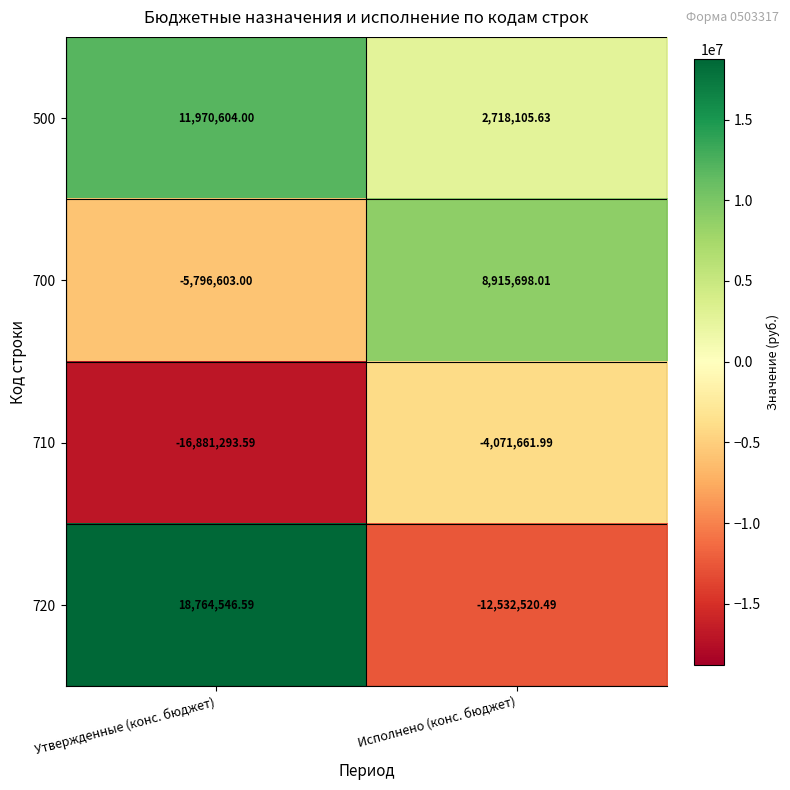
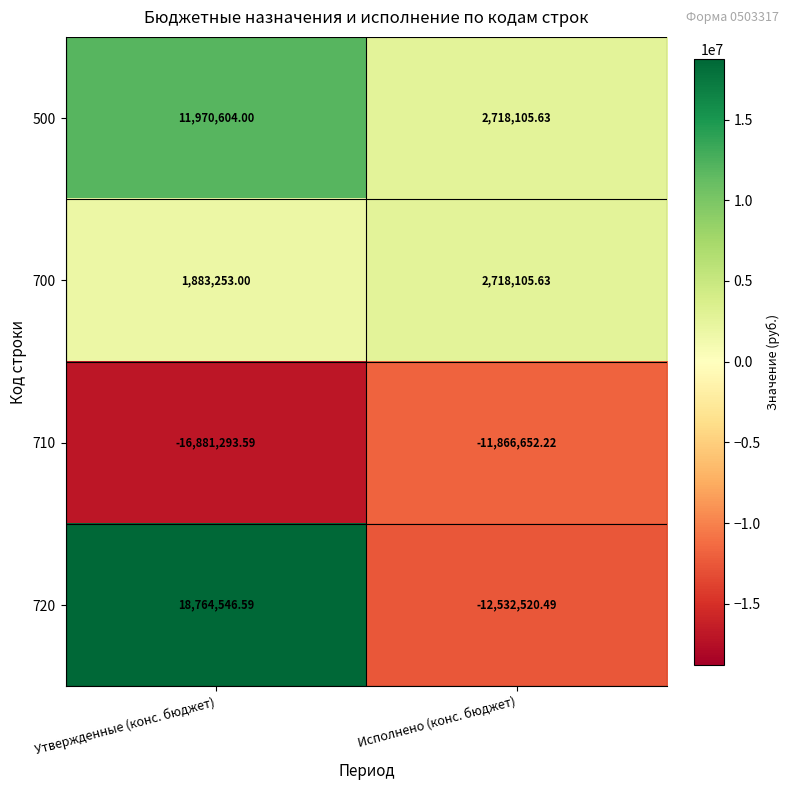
700, Утвержденные (конс. бюджет): -5,796,603.00 -> 1,883,253.00
700, Исполнено (конс. бюджет): 8,915,698.01 -> 2,718,105.63
710, Исполнено (конс. бюджет): -4,071,661.99 -> -11,866,652.22
